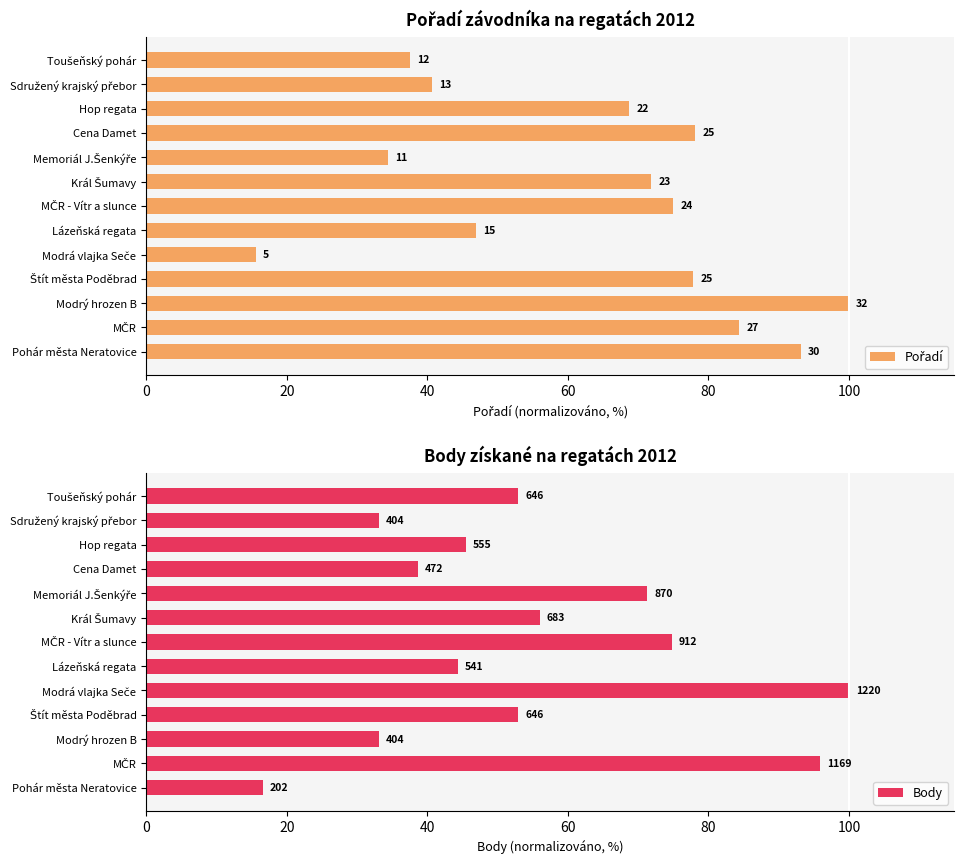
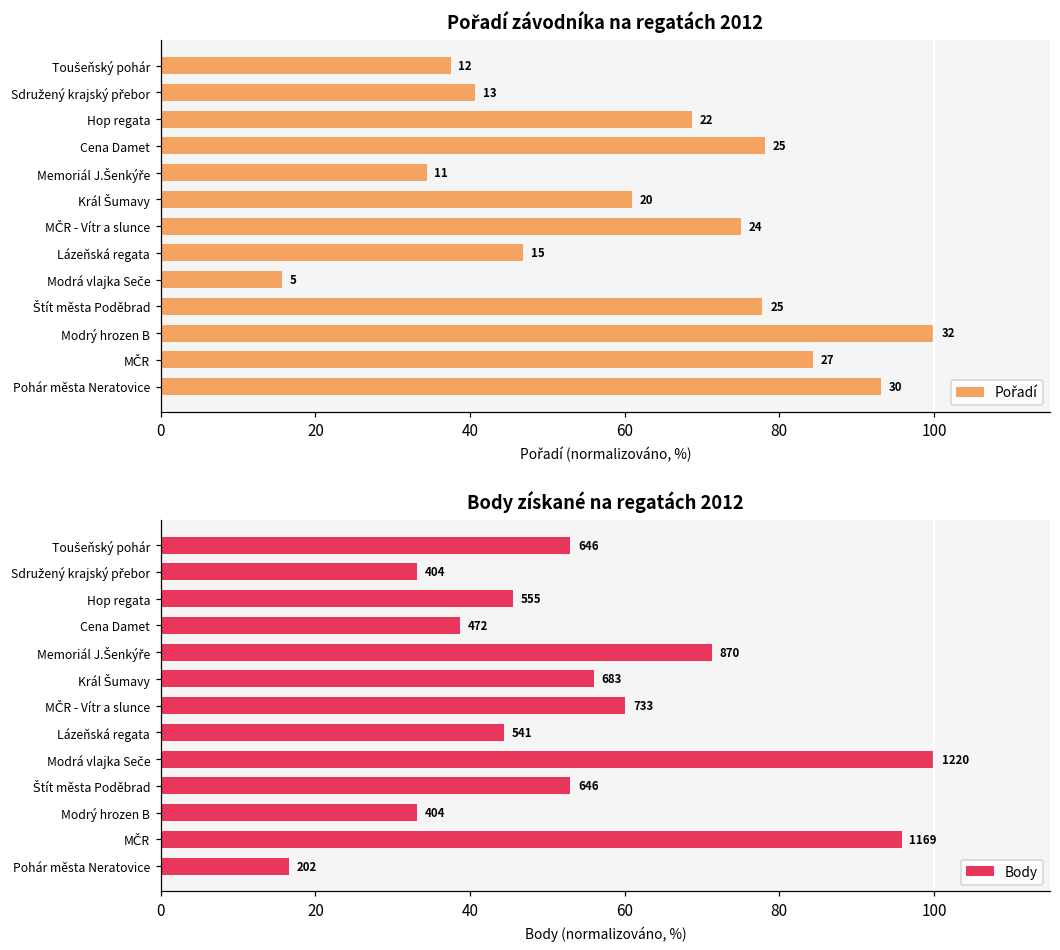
Pořadí závodníka na regatách 2012, Král Šumavy: 23 -> 20
Body získané na regatách 2012, MČR - Vítr a slunce: 912 -> 733
